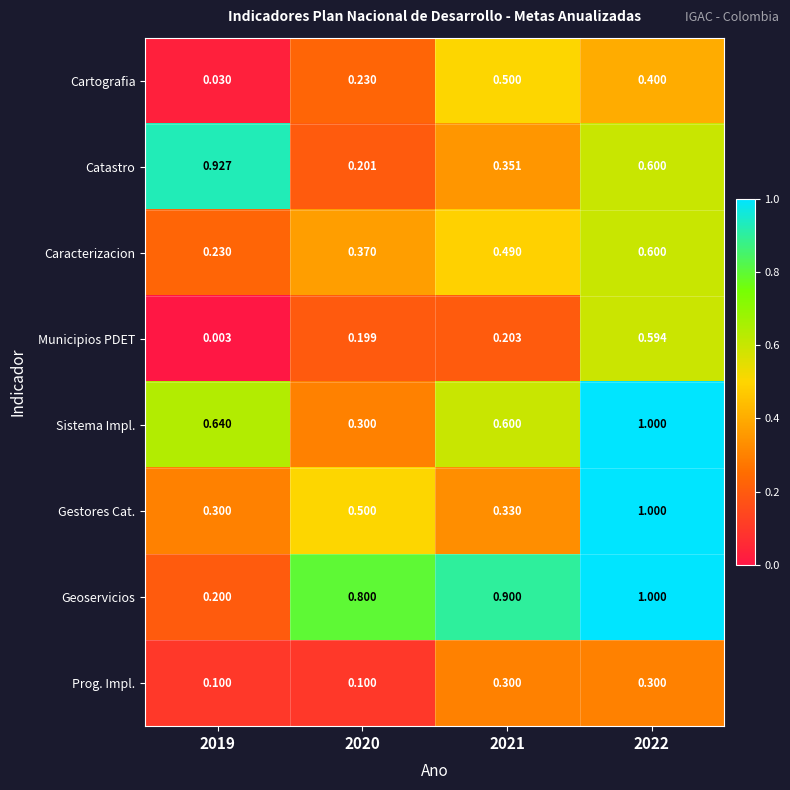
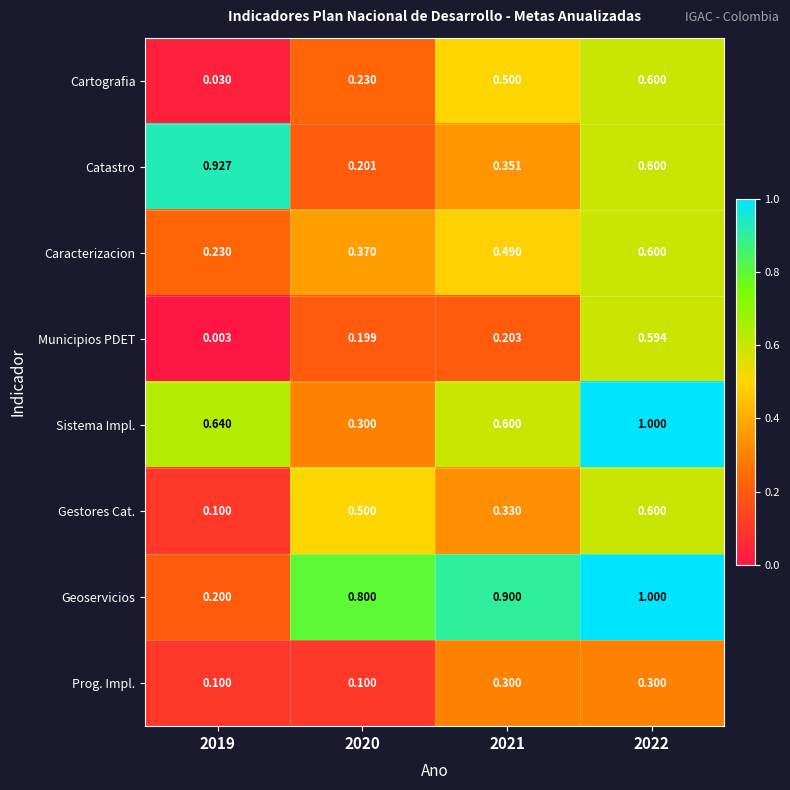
Cartografia, 2022: 0.400 -> 0.600
Gestores Cat., 2019: 0.300 -> 0.100
Gestores Cat., 2022: 1.000 -> 0.600
